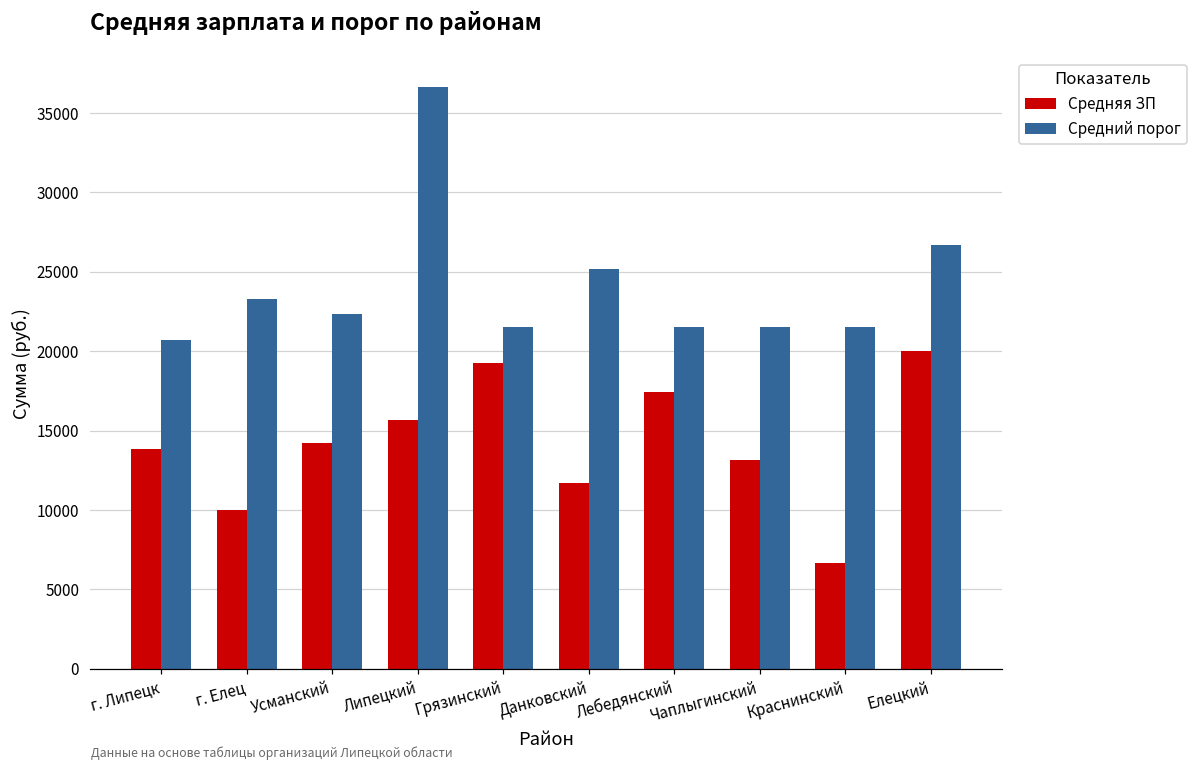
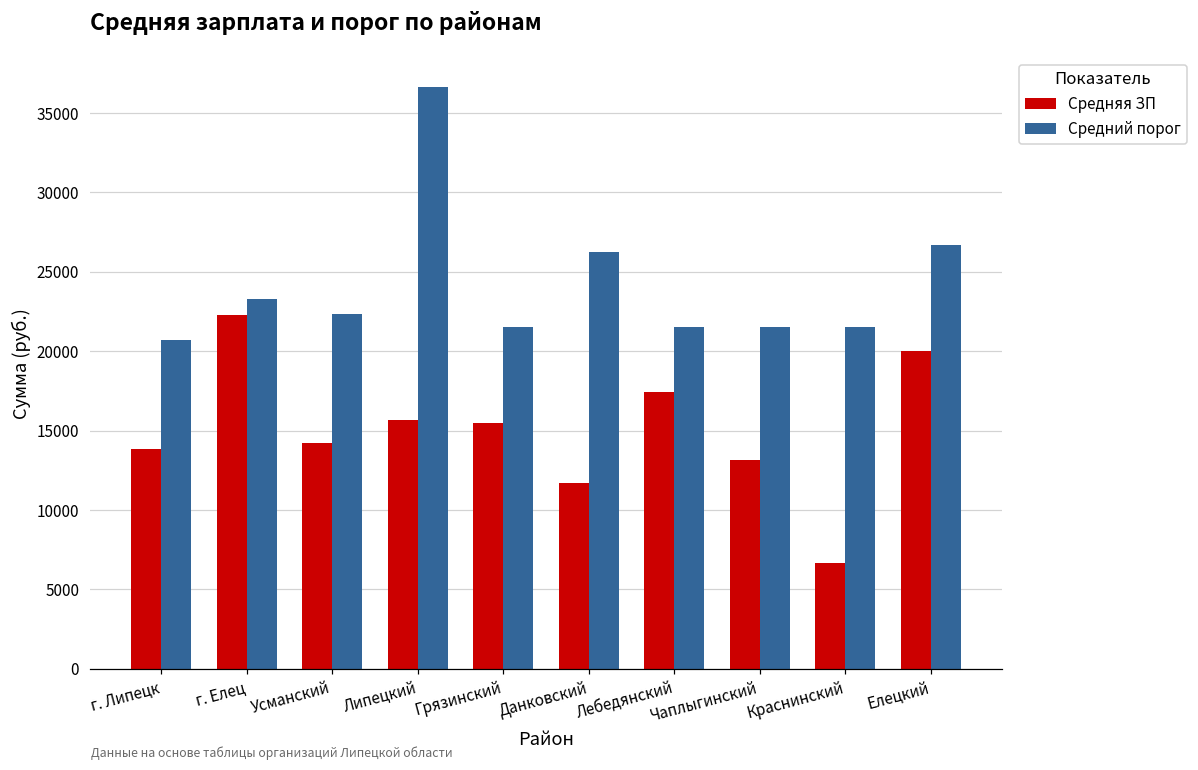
Средняя ЗП, г. Елец: 10000 -> 22300
Средняя ЗП, Грязинский: 19300 -> 15500
Средний порог, Данковский: 25200 -> 26300
